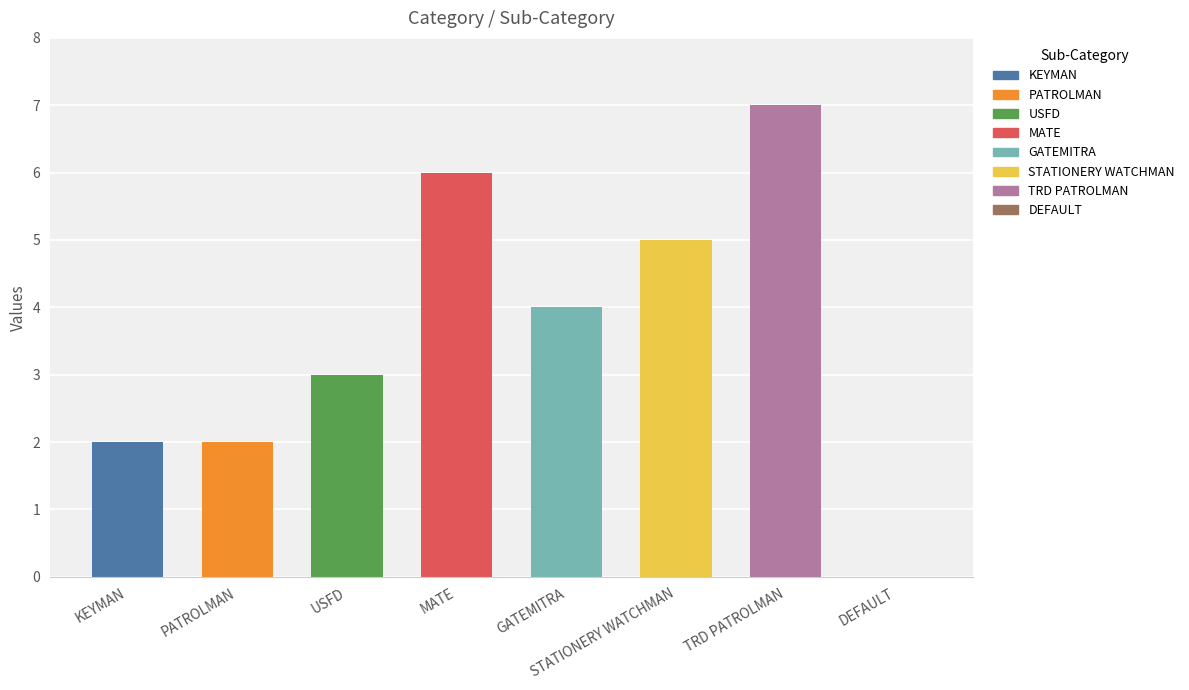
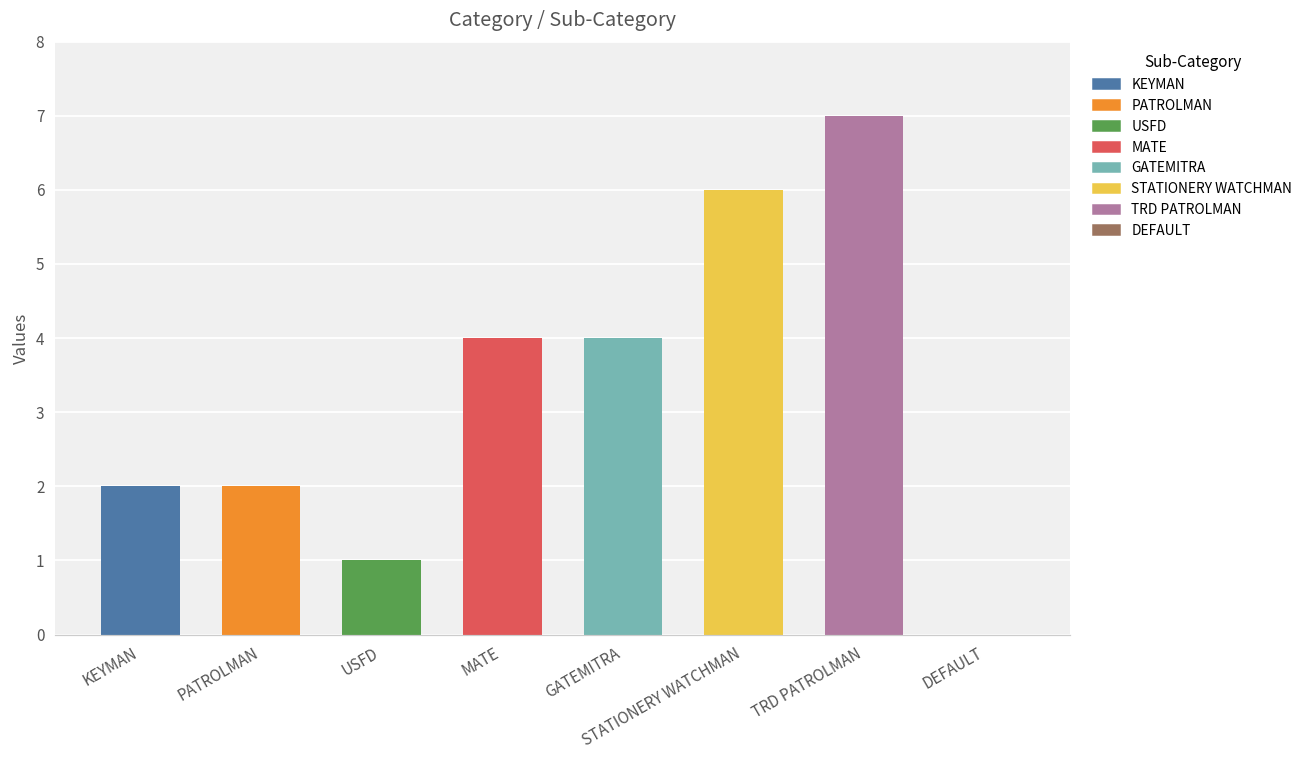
USFD: 3 -> 1
MATE: 6 -> 4
STATIONERY WATCHMAN: 5 -> 6
